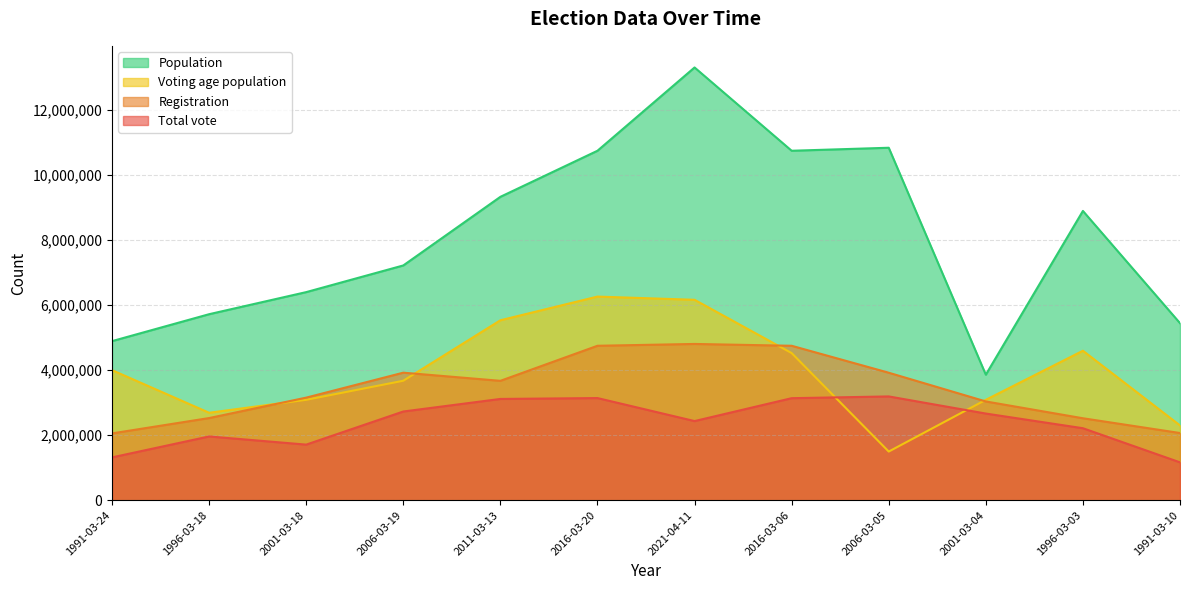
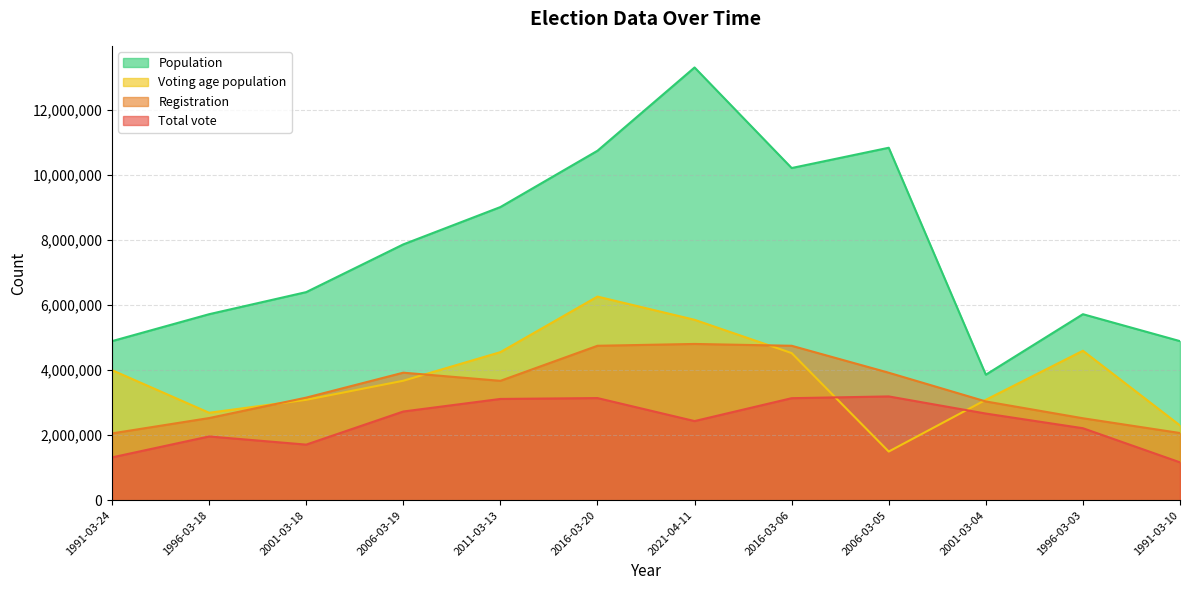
Population, 2006-03-19: 7,200,000 -> 7,900,000
Population, 2011-03-13: 9,300,000 -> 9,000,000
Voting age population, 2011-03-13: 5,500,000 -> 4,600,000
Voting age population, 2021-04-11: 6,200,000 -> 5,500,000
Population, 2016-03-06: 10,700,000 -> 10,200,000
Population, 1996-03-03: 8,900,000 -> 5,700,000
Population, 1991-03-10: 5,400,000 -> 4,900,000
